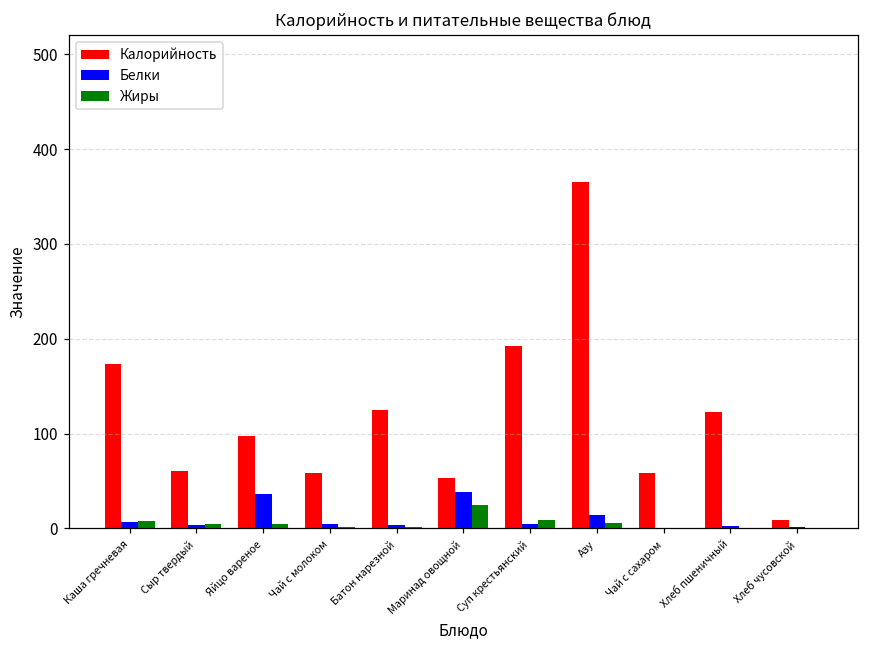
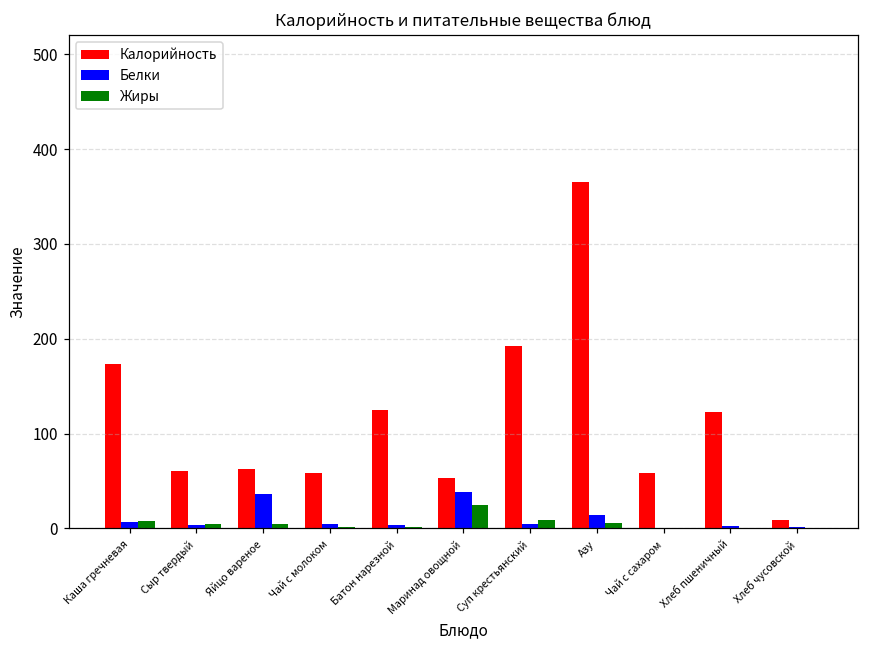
Калорийность, Яйцо вареное: 100 -> 60
